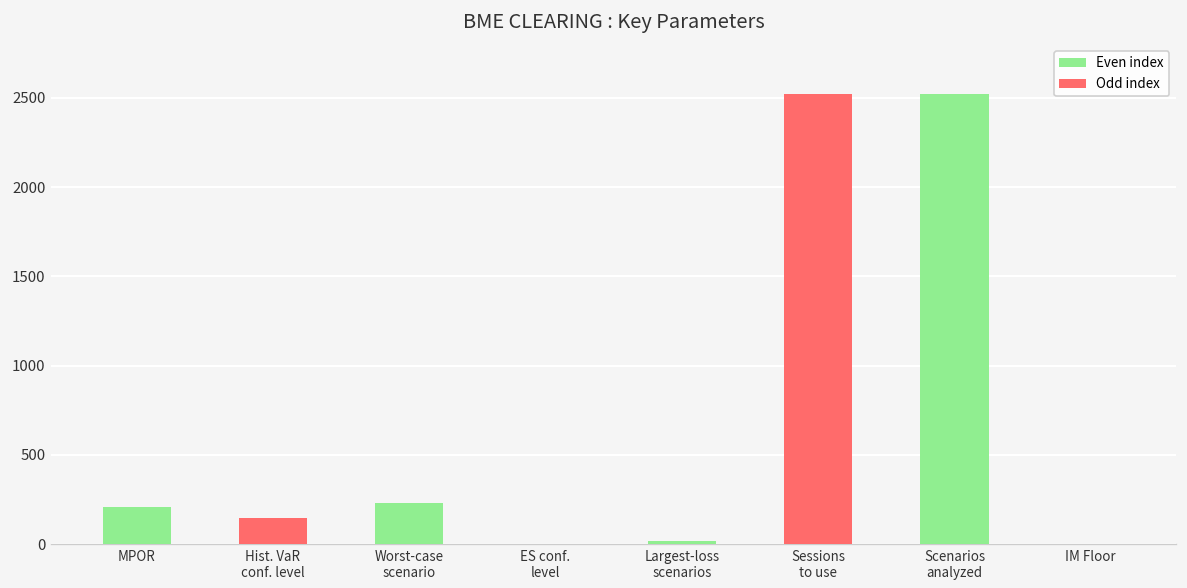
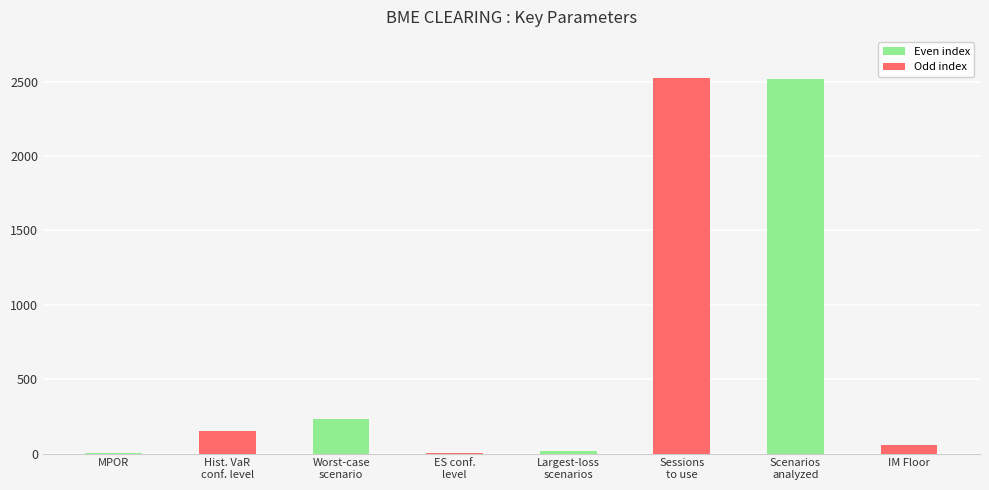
MPOR: 210 -> 0
IM Floor: 0 -> 60
